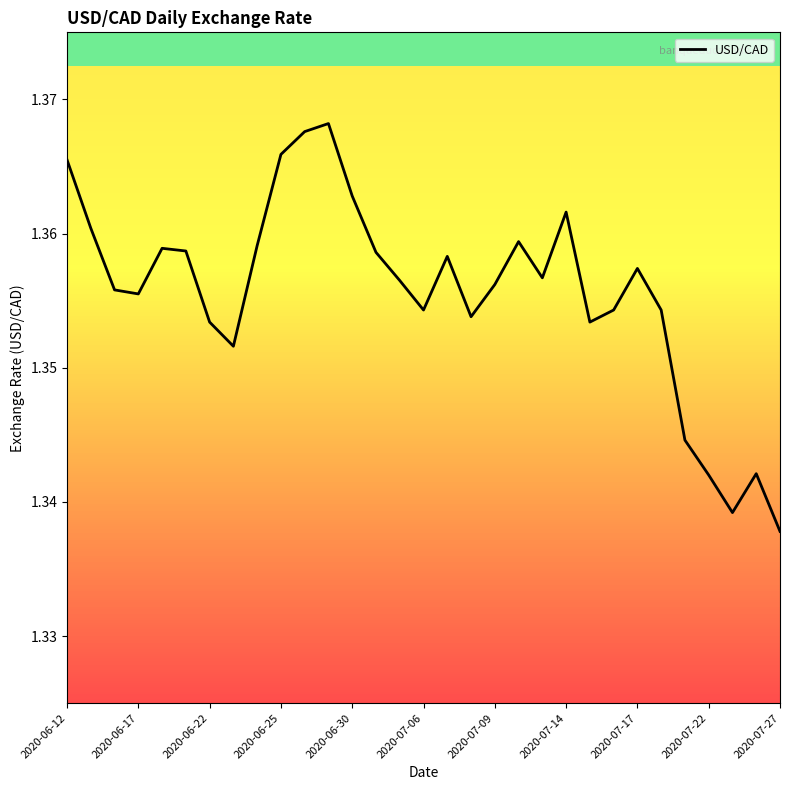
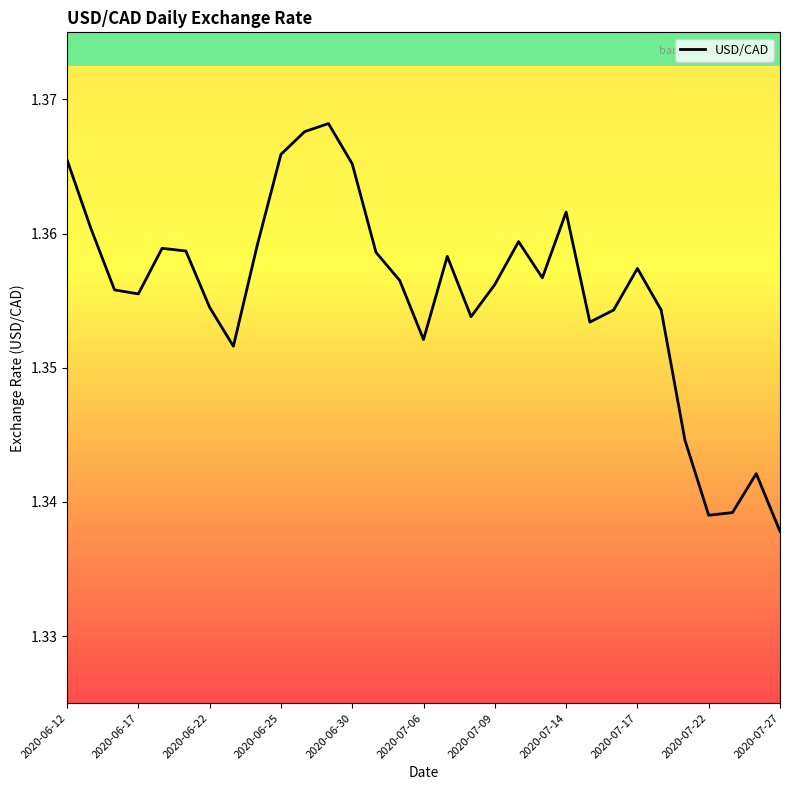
2020-06-22: 1.3534 -> 1.3545
2020-06-30: 1.3628 -> 1.3652
2020-07-06: 1.3543 -> 1.3521
2020-07-22: 1.342 -> 1.339
